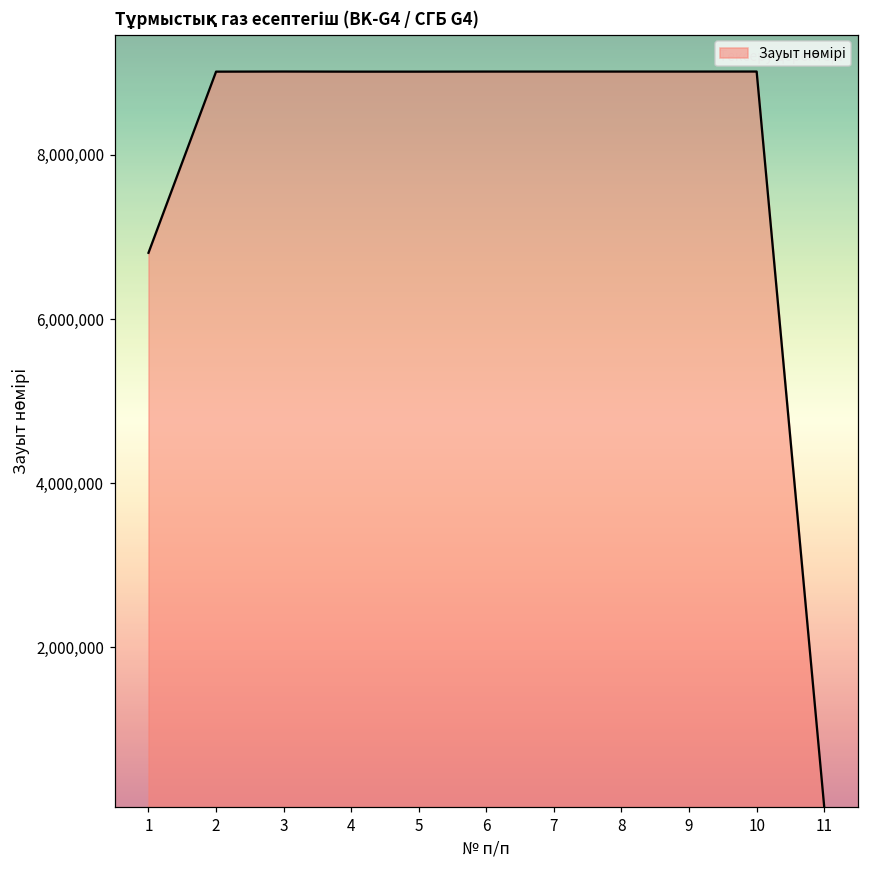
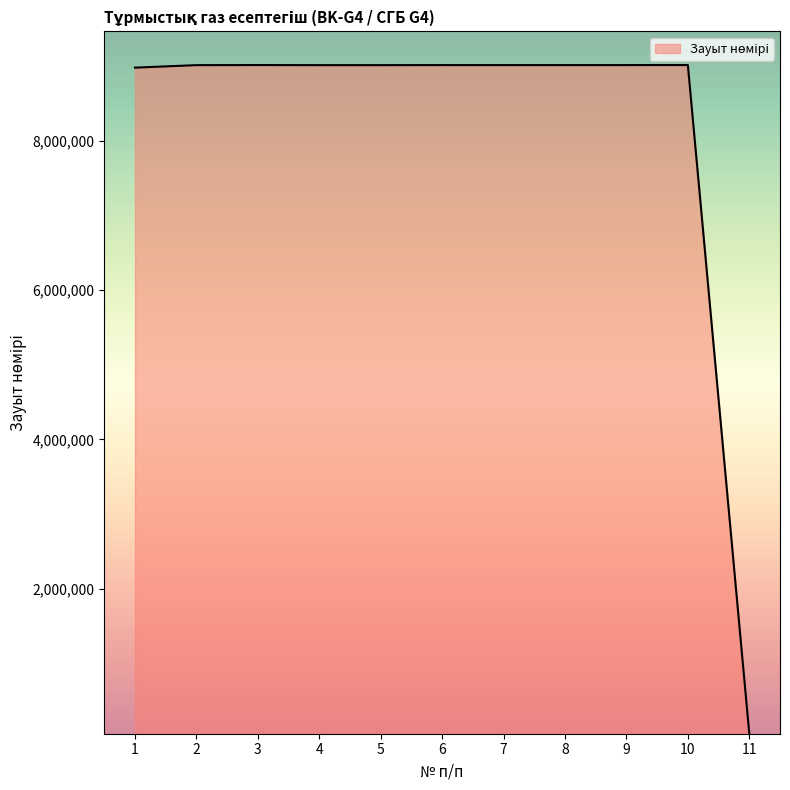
1: 6,800,000 -> 9,000,000
